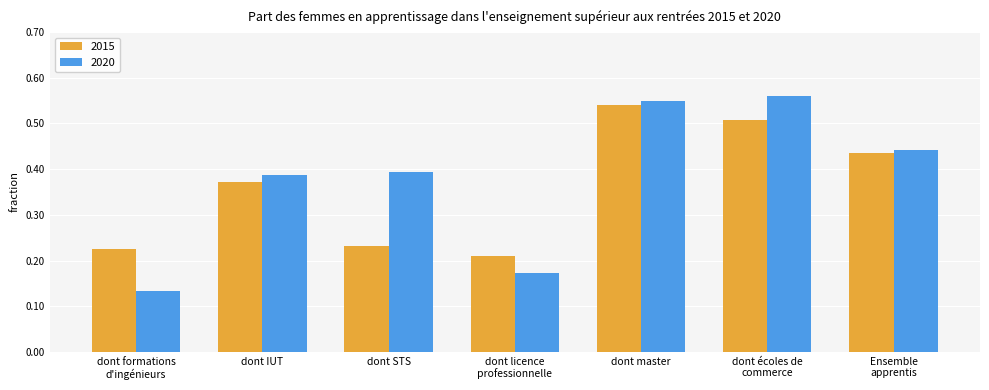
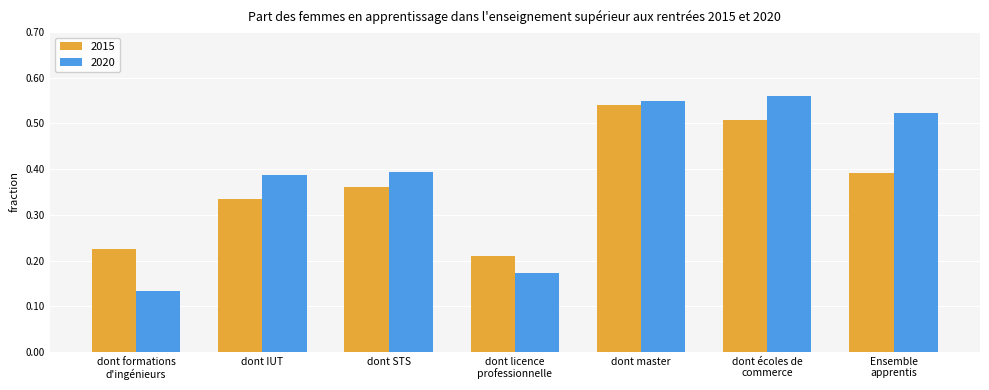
2015, dont IUT: 0.37 -> 0.34
2015, dont STS: 0.23 -> 0.36
2015, Ensemble apprentis: 0.43 -> 0.39
2020, Ensemble apprentis: 0.44 -> 0.52
